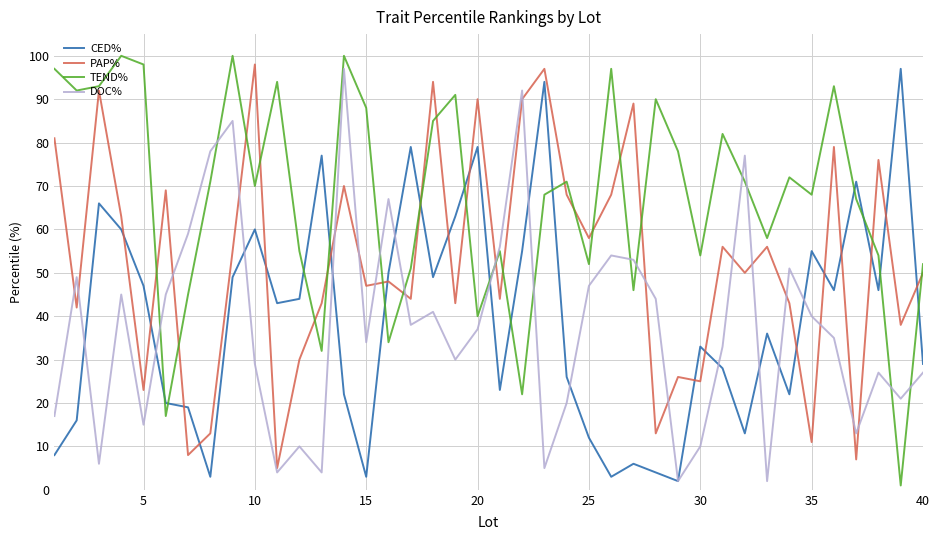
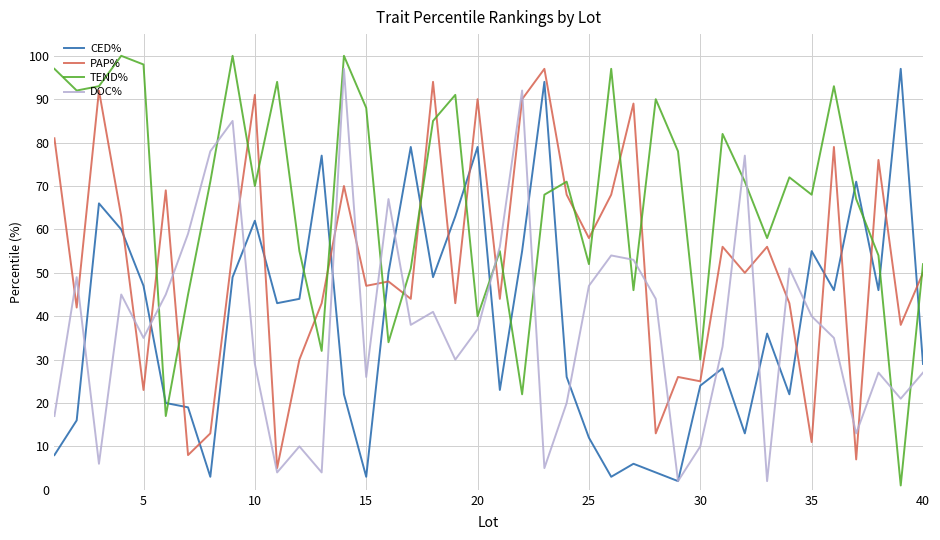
DOC%, 5: 15 -> 35
CED%, 10: 60 -> 62
PAP%, 10: 98 -> 91
DOC%, 15: 34 -> 26
CED%, 30: 33 -> 24
TEND%, 30: 54 -> 30
